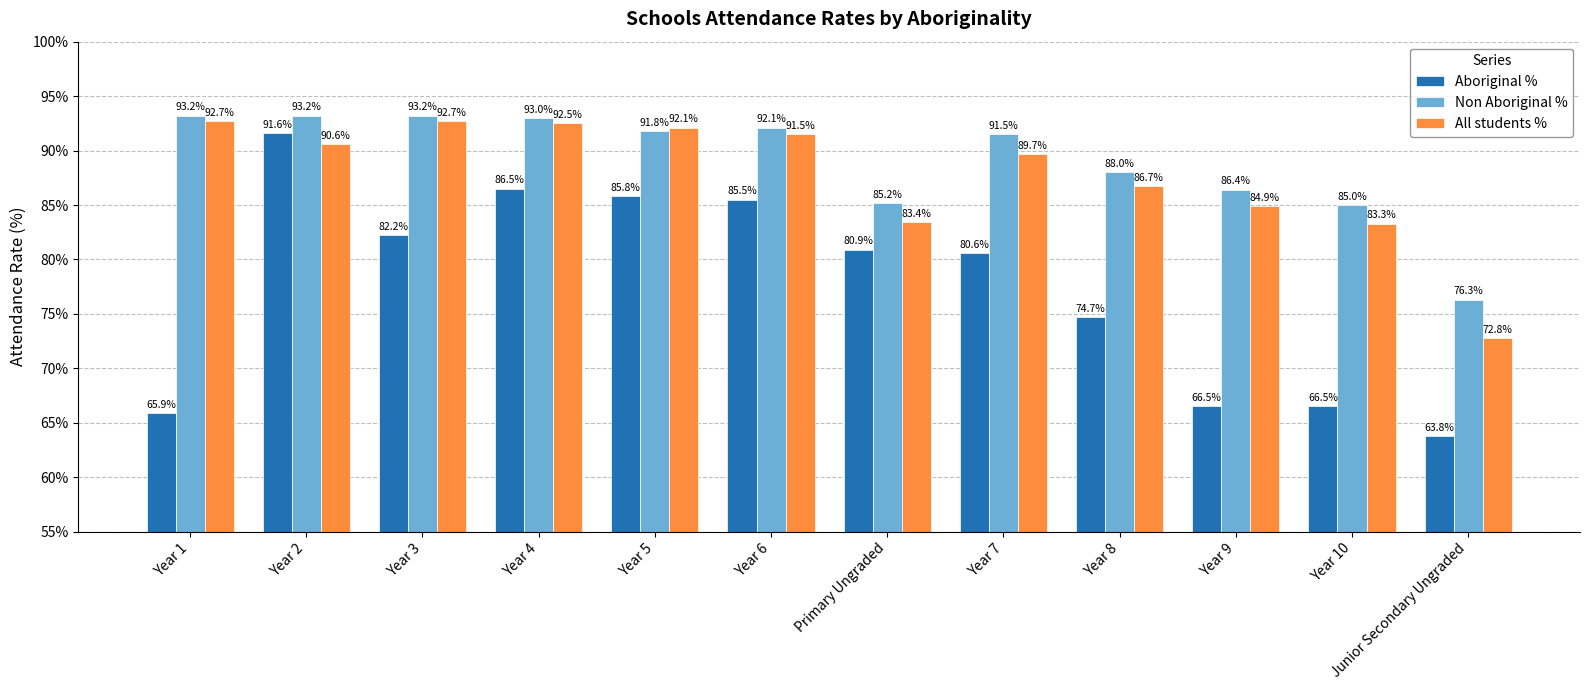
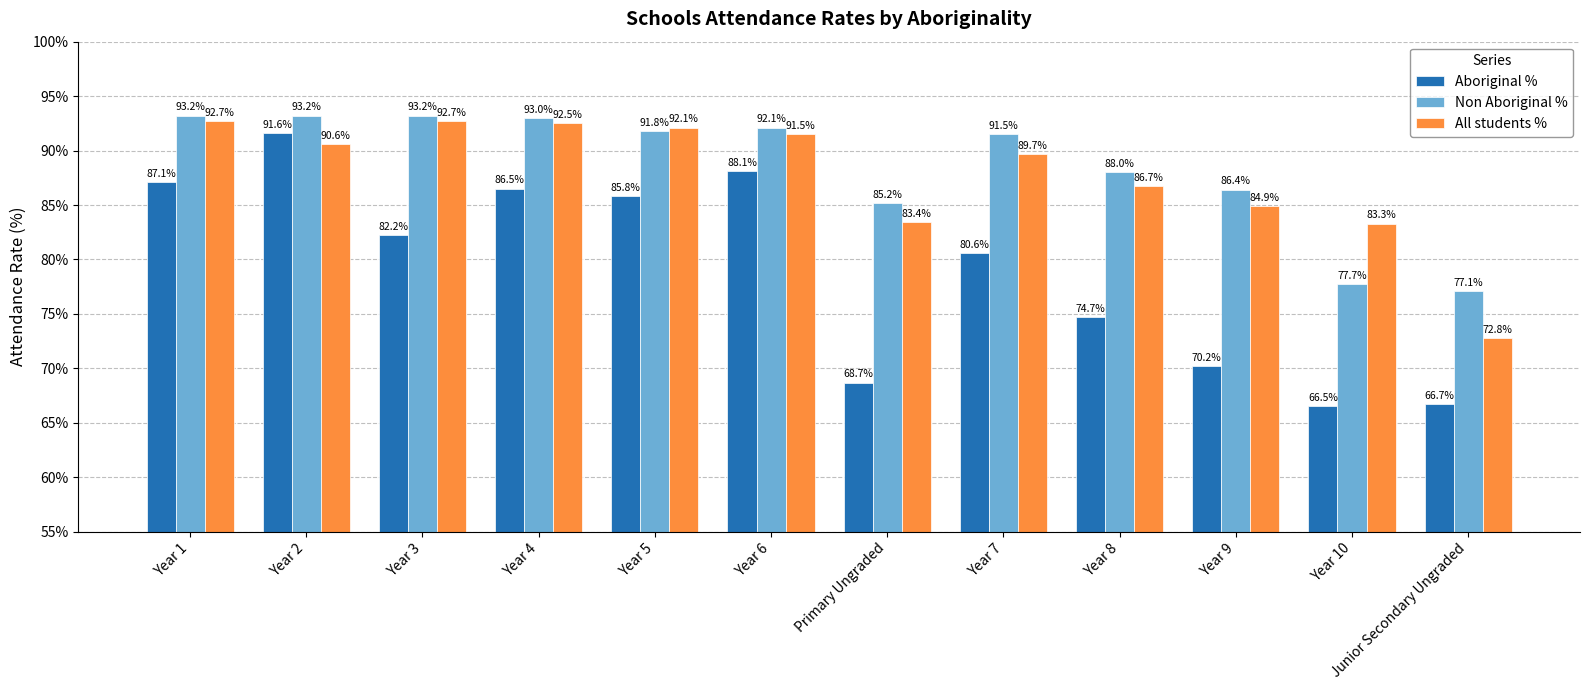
Aboriginal %, Year 1: 65.9% -> 87.1%
Aboriginal %, Year 6: 85.5% -> 88.1%
Aboriginal %, Primary Ungraded: 80.9% -> 68.7%
Aboriginal %, Year 9: 66.5% -> 70.2%
Non Aboriginal %, Year 10: 85.0% -> 77.7%
Aboriginal %, Junior Secondary Ungraded: 63.8% -> 66.7%
Non Aboriginal %, Junior Secondary Ungraded: 76.3% -> 77.1%
